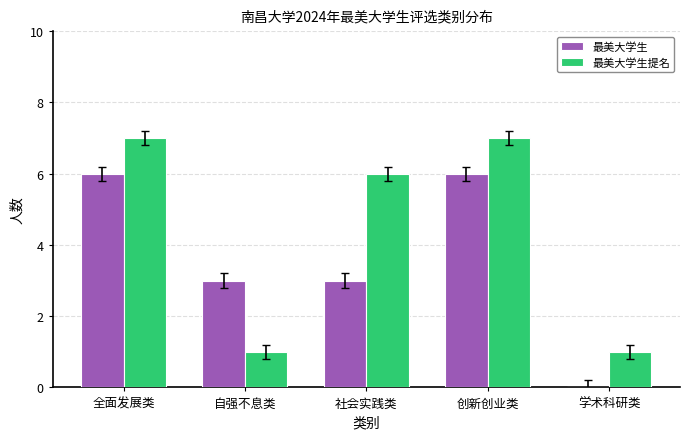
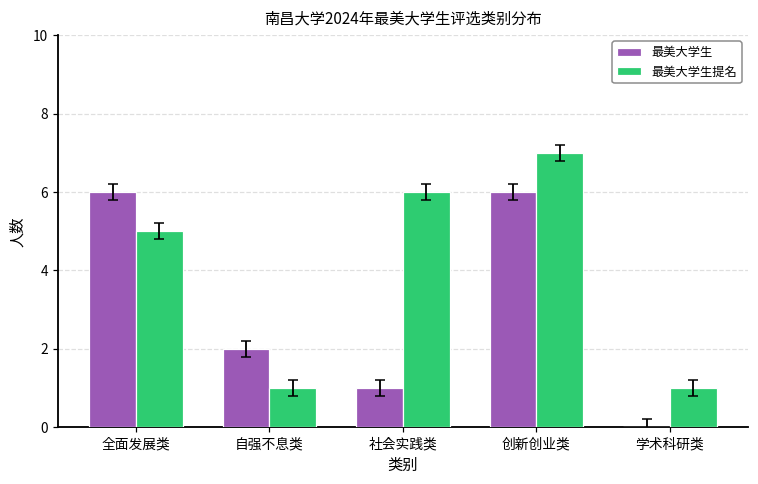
最美大学生提名, 全面发展类: 7 -> 5
最美大学生, 自强不息类: 3 -> 2
最美大学生, 社会实践类: 3 -> 1
